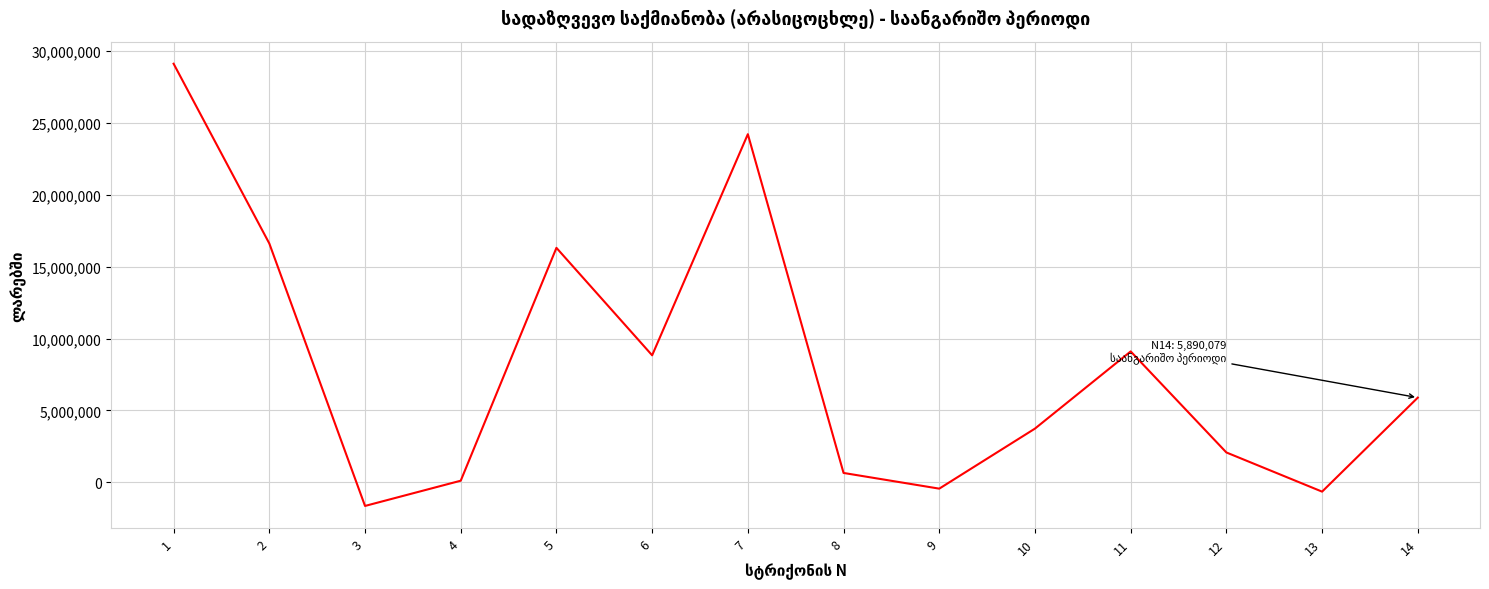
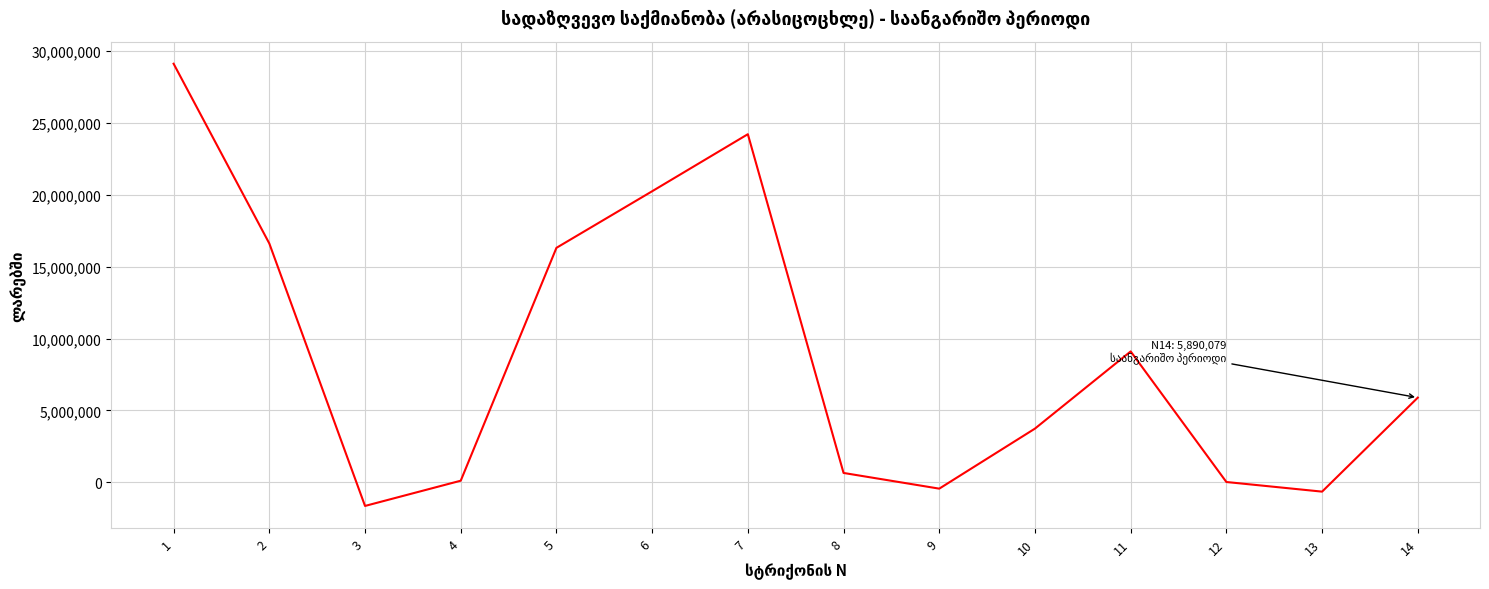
6: 8,800,000 -> 20,200,000
12: 2,100,000 -> 0
